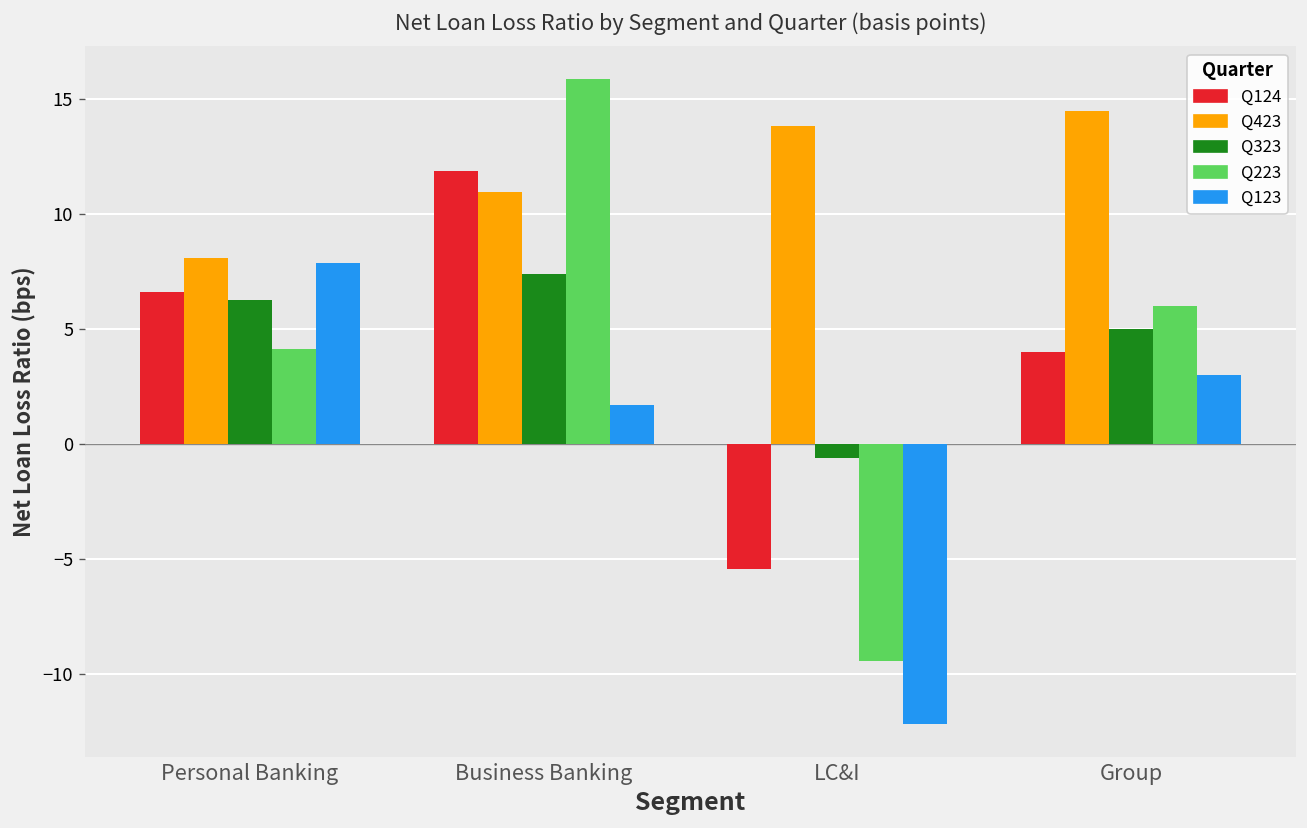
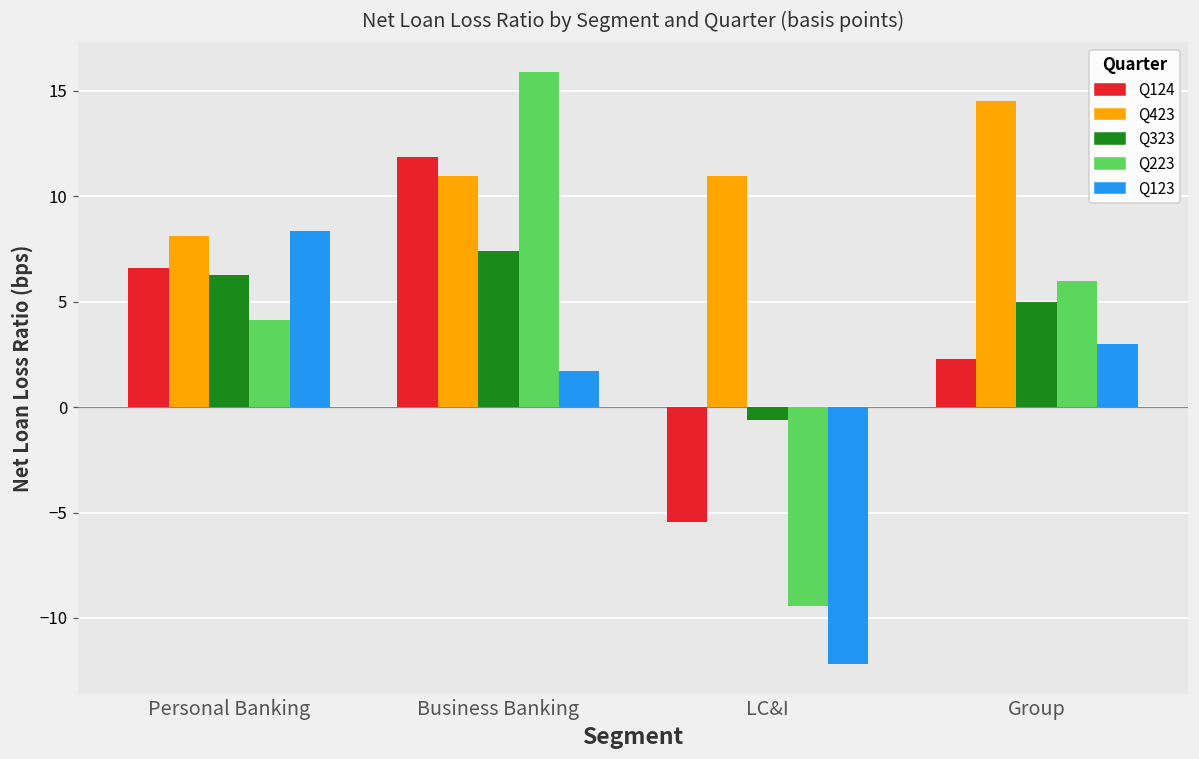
Q123, Personal Banking: 7.9 -> 8.4
Q423, LC&I: 13.8 -> 11.0
Q124, Group: 4.0 -> 2.3
